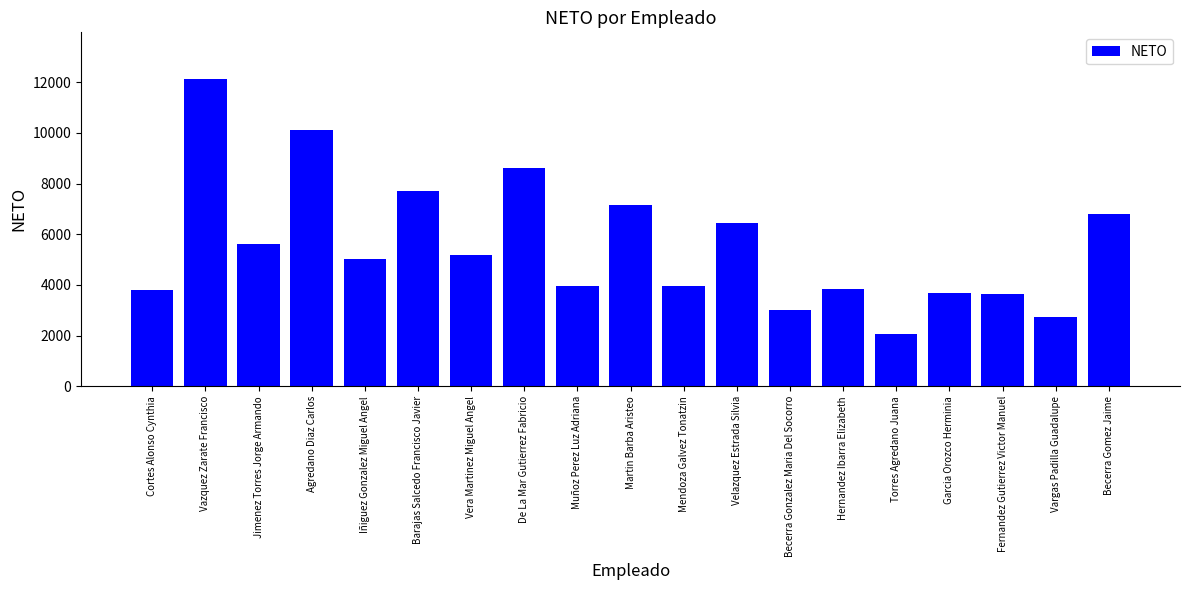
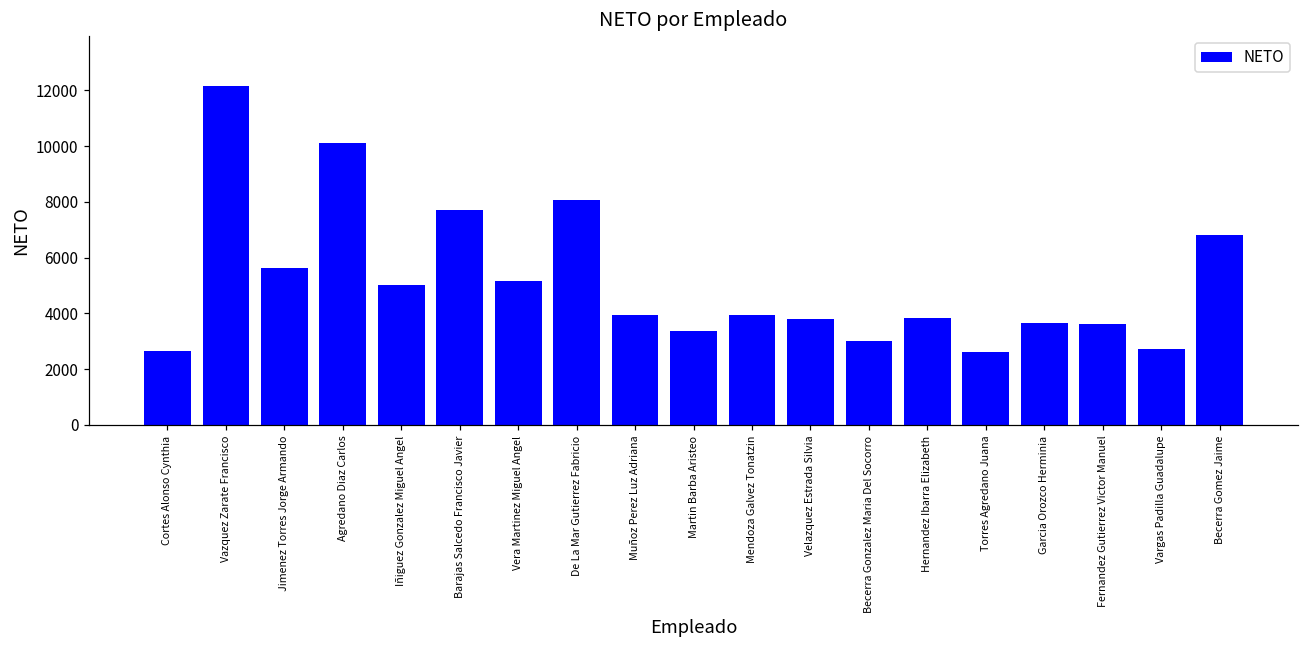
Cortes Alonso Cynthia: 3800 -> 2700
De La Mar Gutierrez Fabricio: 8600 -> 8100
Martin Barba Aristeo: 7100 -> 3400
Velazquez Estrada Silvia: 6500 -> 3800
Torres Agredano Juana: 2100 -> 2600
